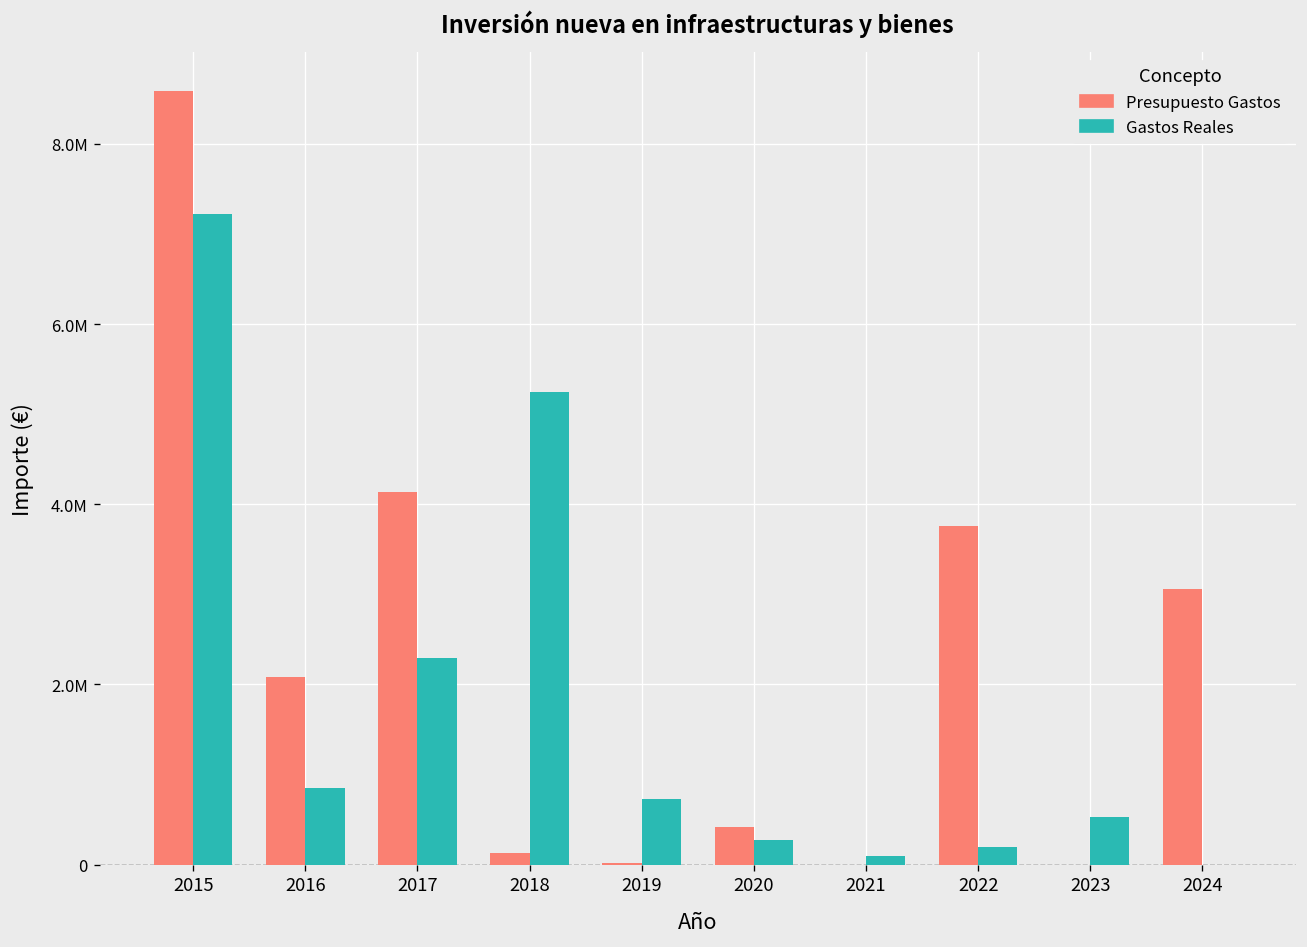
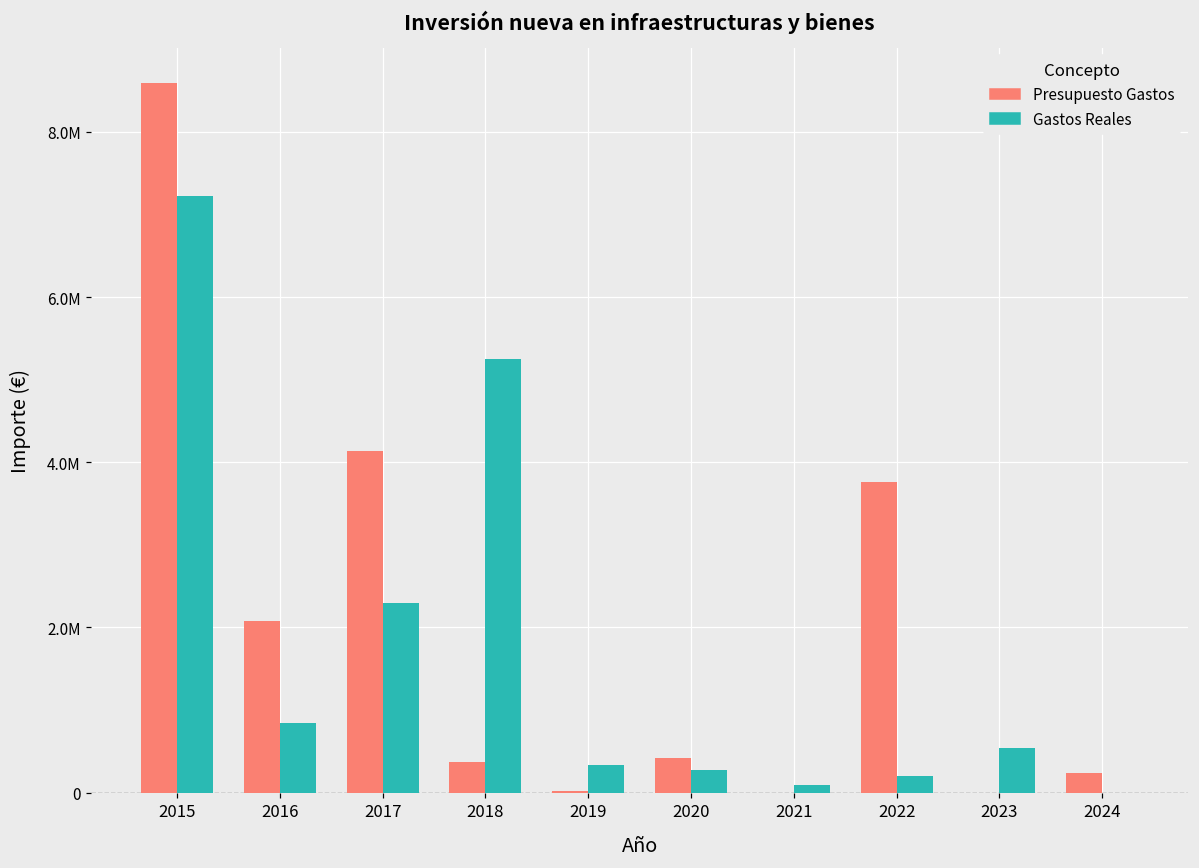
Presupuesto Gastos, 2018: 100000 -> 400000
Gastos Reales, 2019: 700000 -> 300000
Presupuesto Gastos, 2024: 3100000 -> 200000
